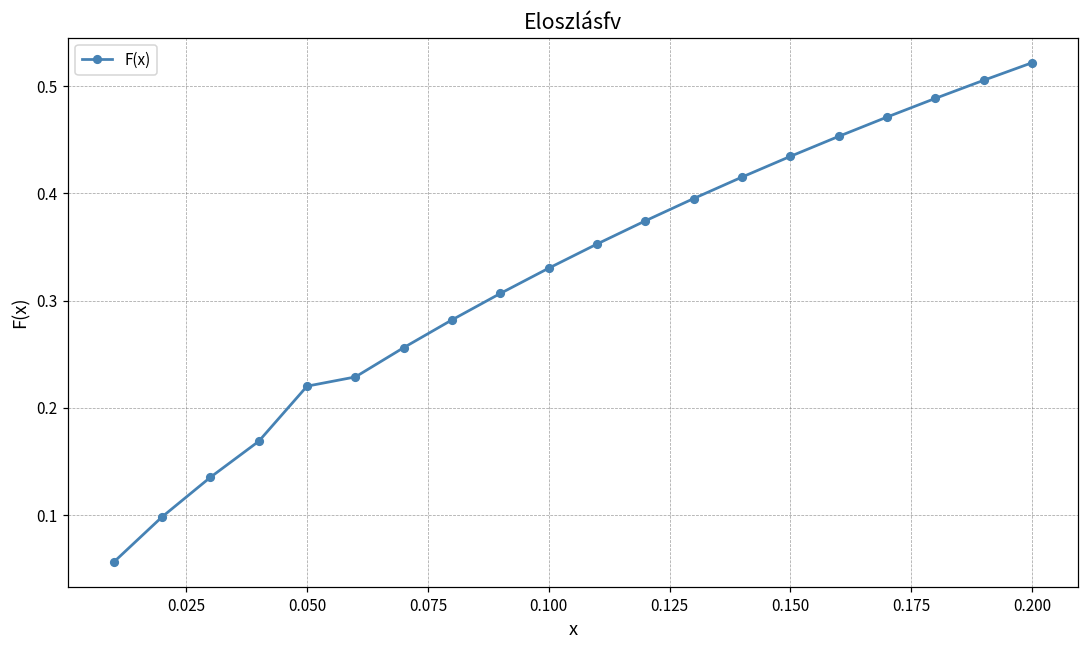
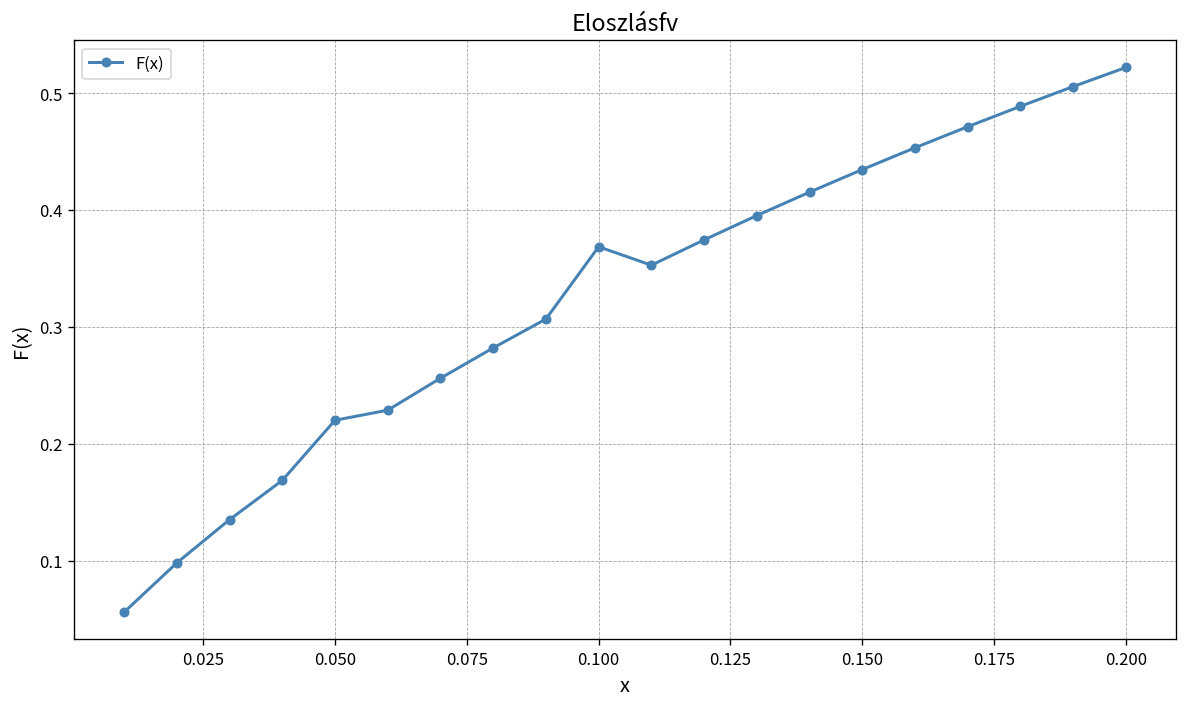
0.100: 0.33 -> 0.37
